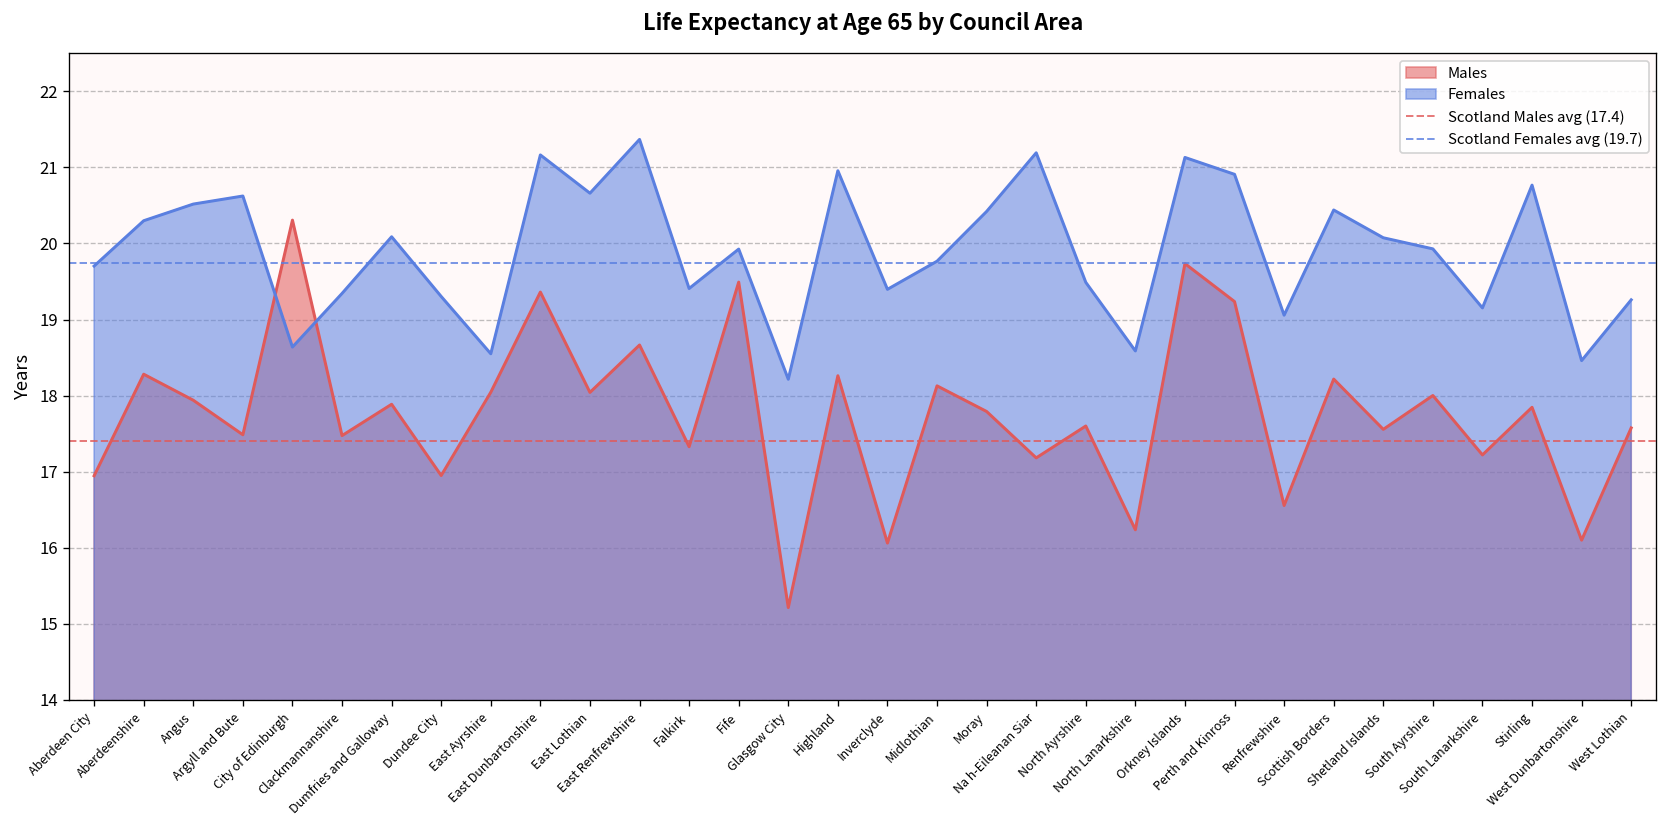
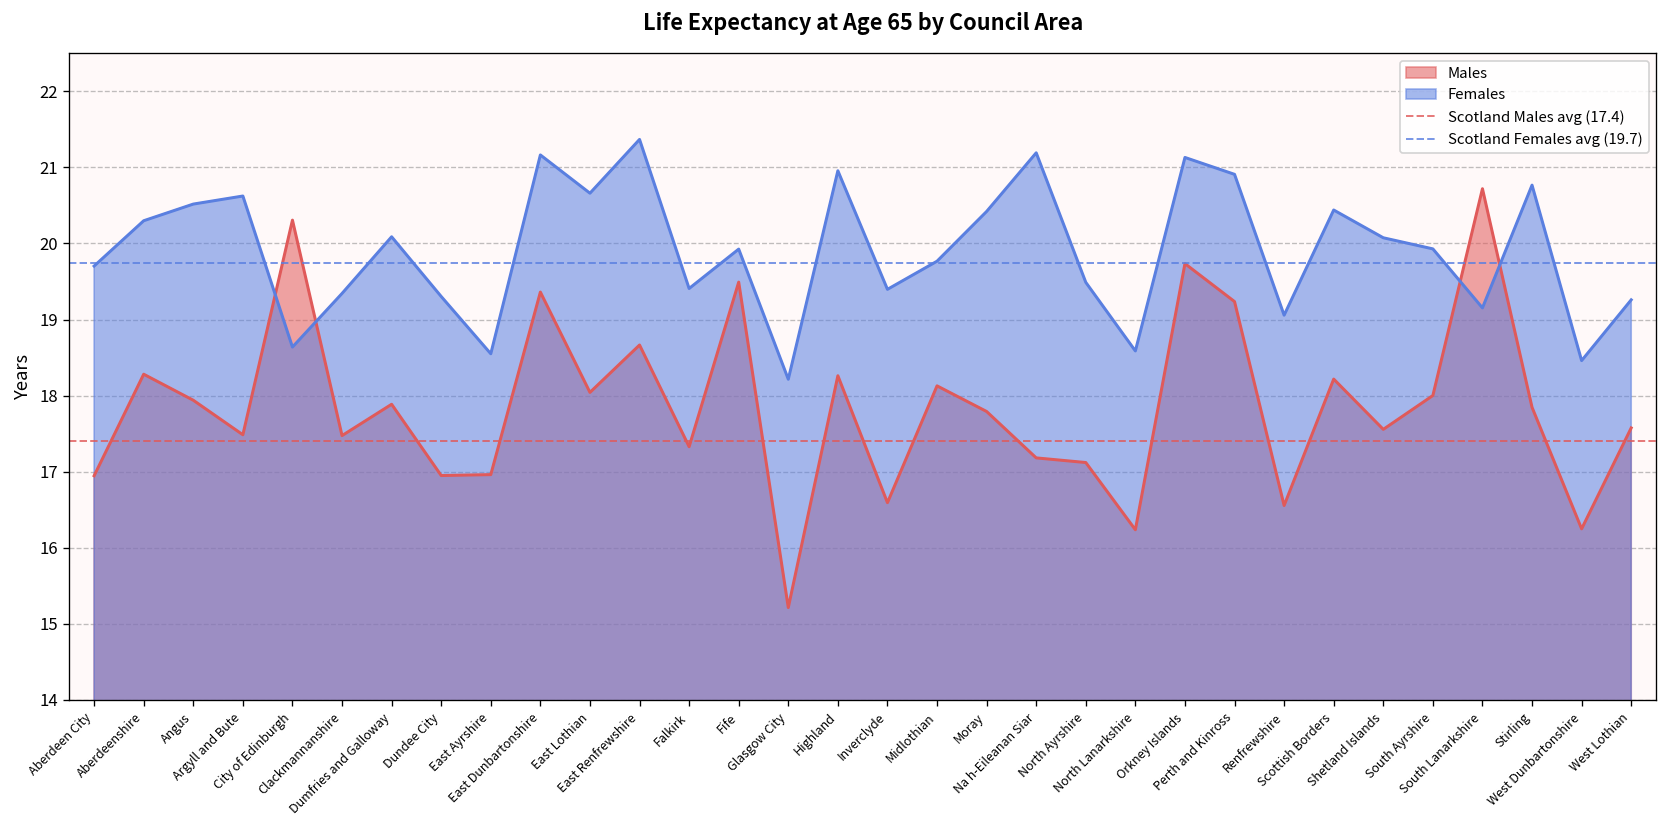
Males, East Ayrshire: 18.0 -> 17.0
Males, Inverclyde: 16.1 -> 16.6
Males, North Ayrshire: 17.6 -> 17.1
Males, South Lanarkshire: 17.2 -> 20.7
Males, West Dunbartonshire: 16.1 -> 16.2
